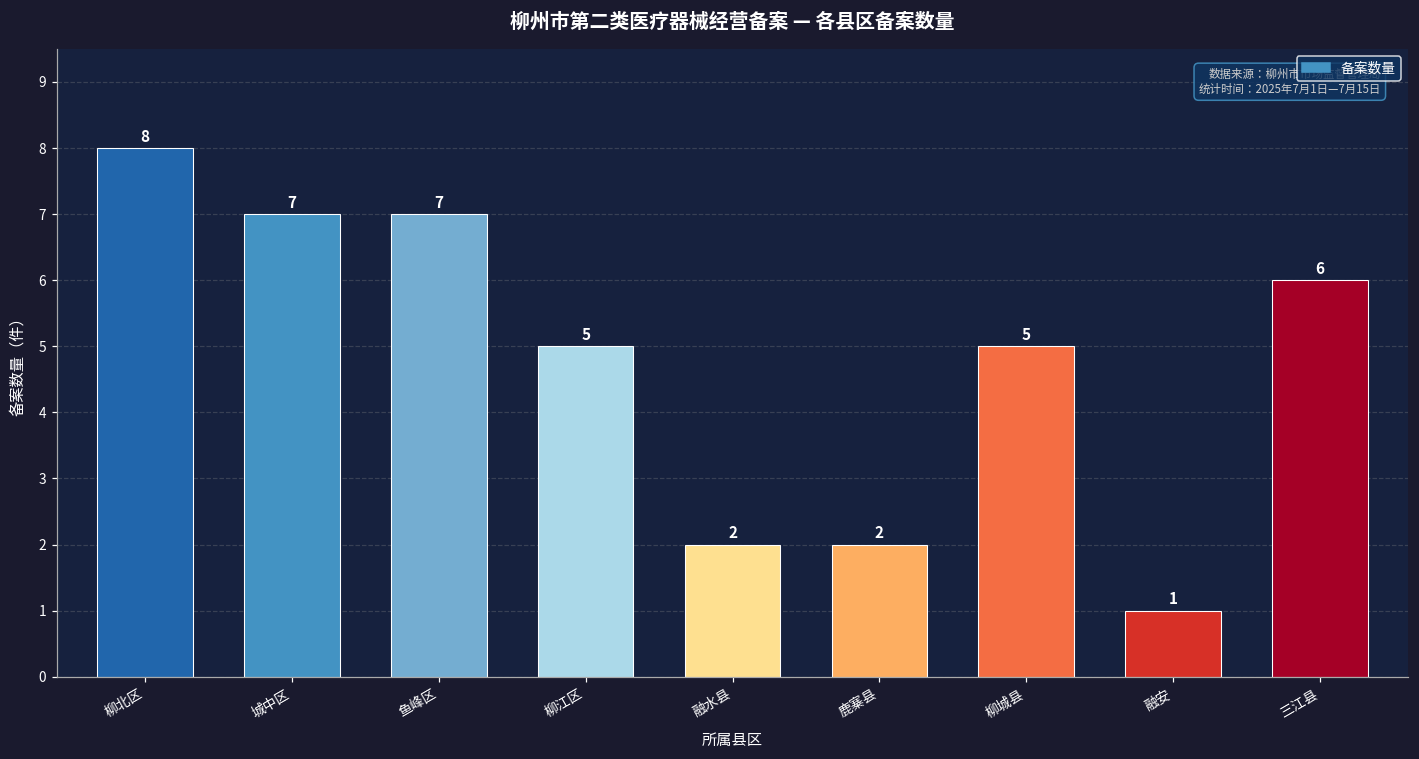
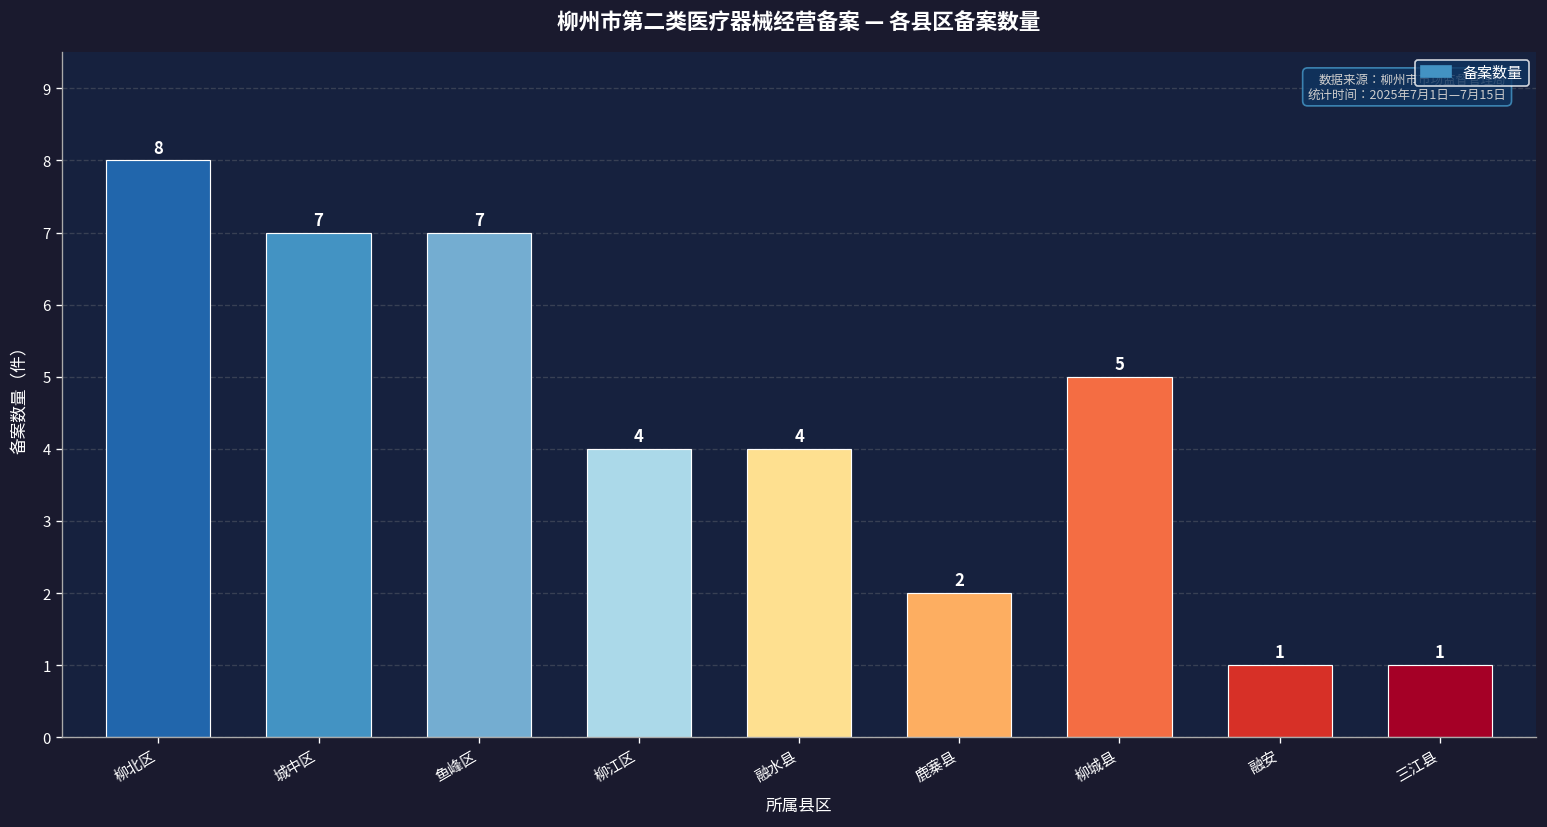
柳江区: 5 -> 4
融水县: 2 -> 4
三江县: 6 -> 1
